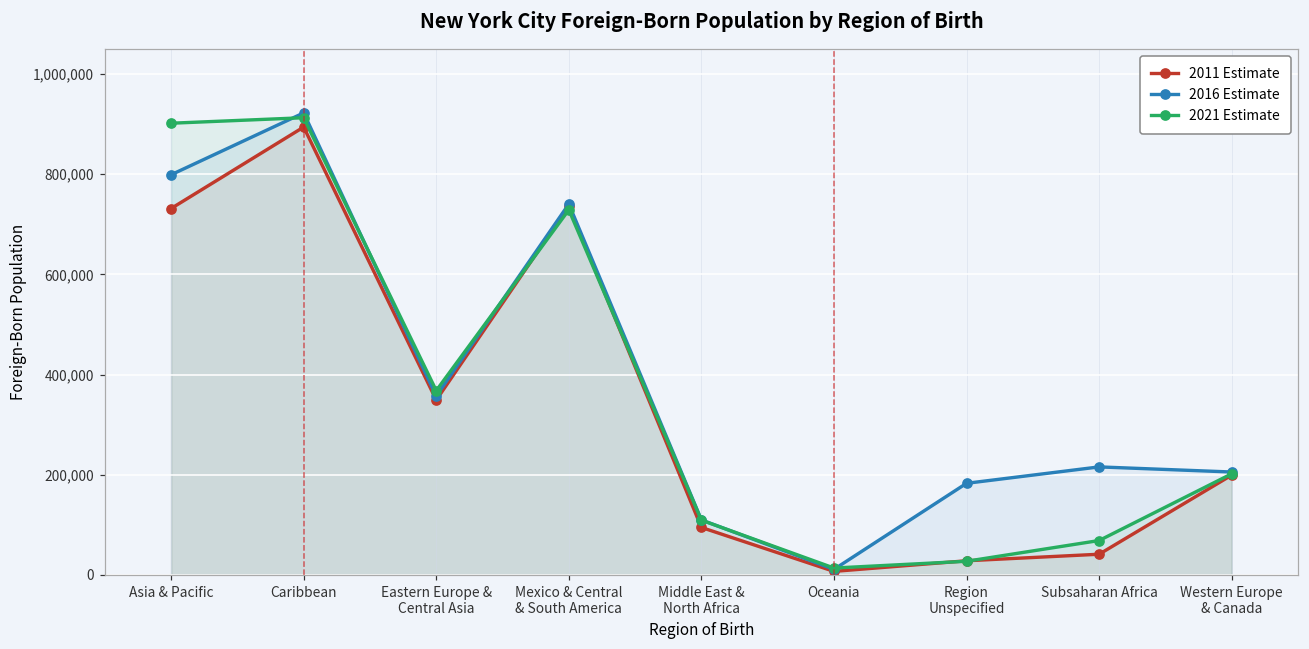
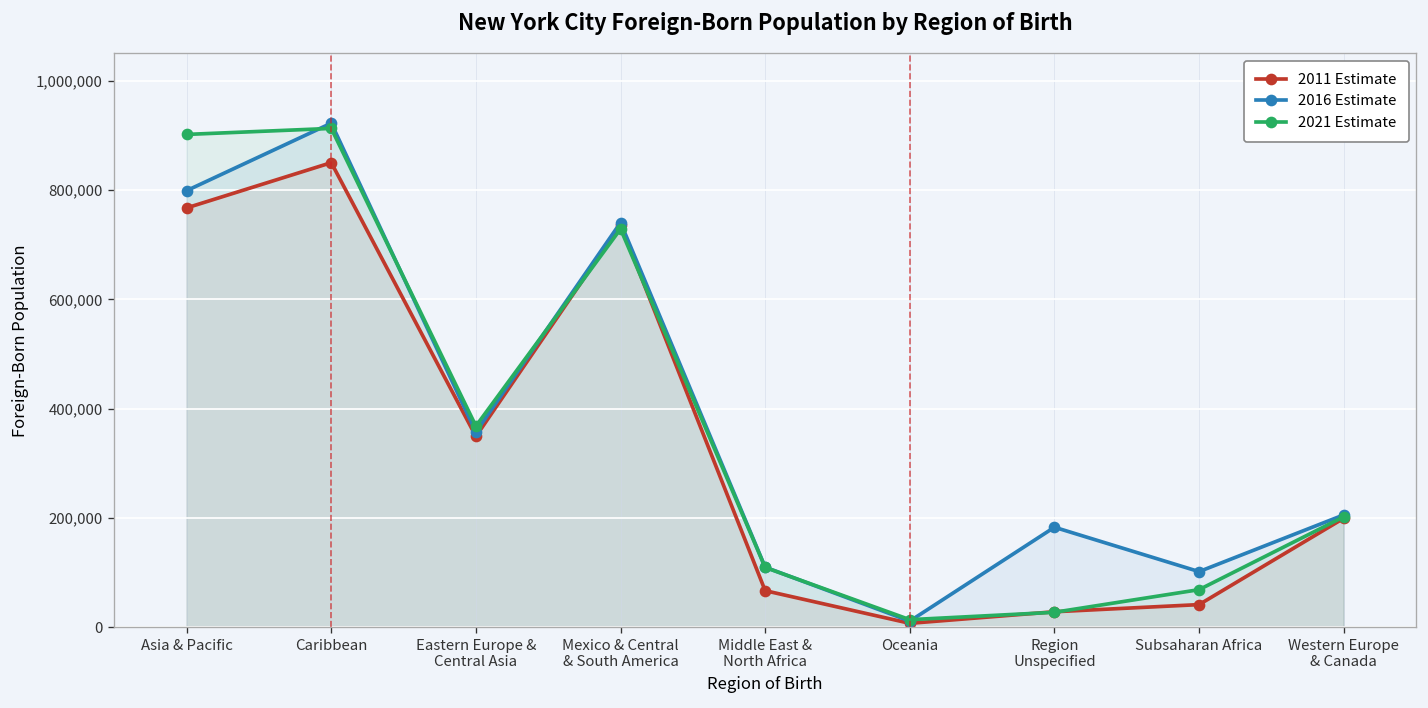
2011 Estimate, Asia & Pacific: 730,000 -> 770,000
2011 Estimate, Caribbean: 890,000 -> 850,000
2011 Estimate, Middle East & North Africa: 90,000 -> 70,000
2016 Estimate, Subsaharan Africa: 220,000 -> 100,000
